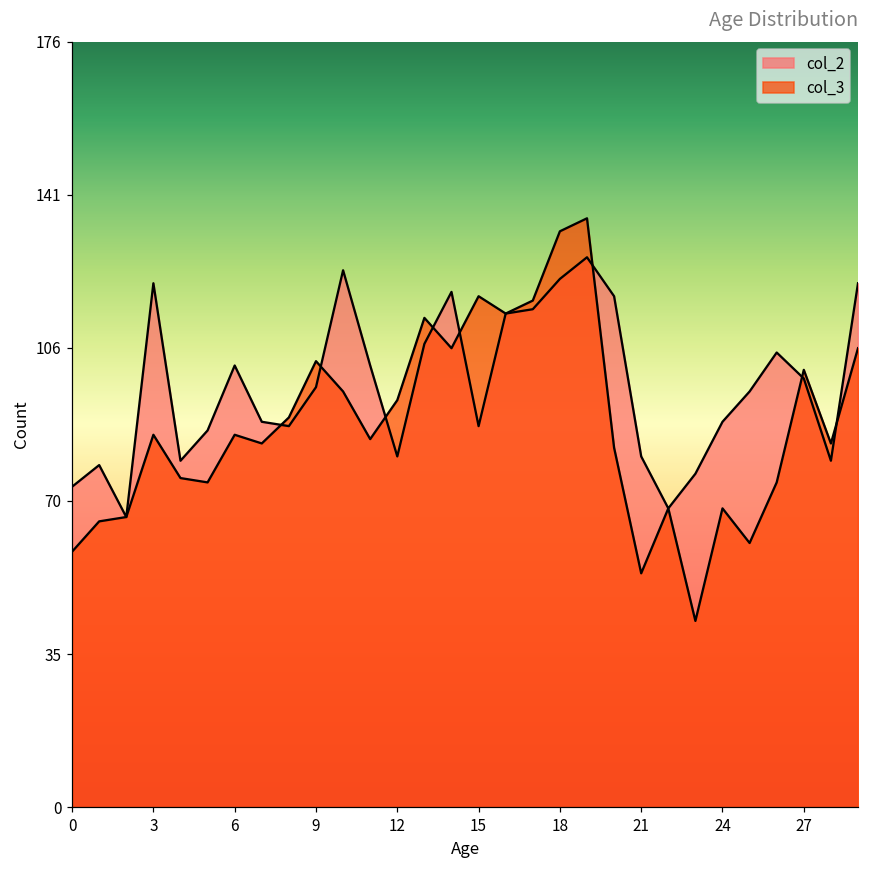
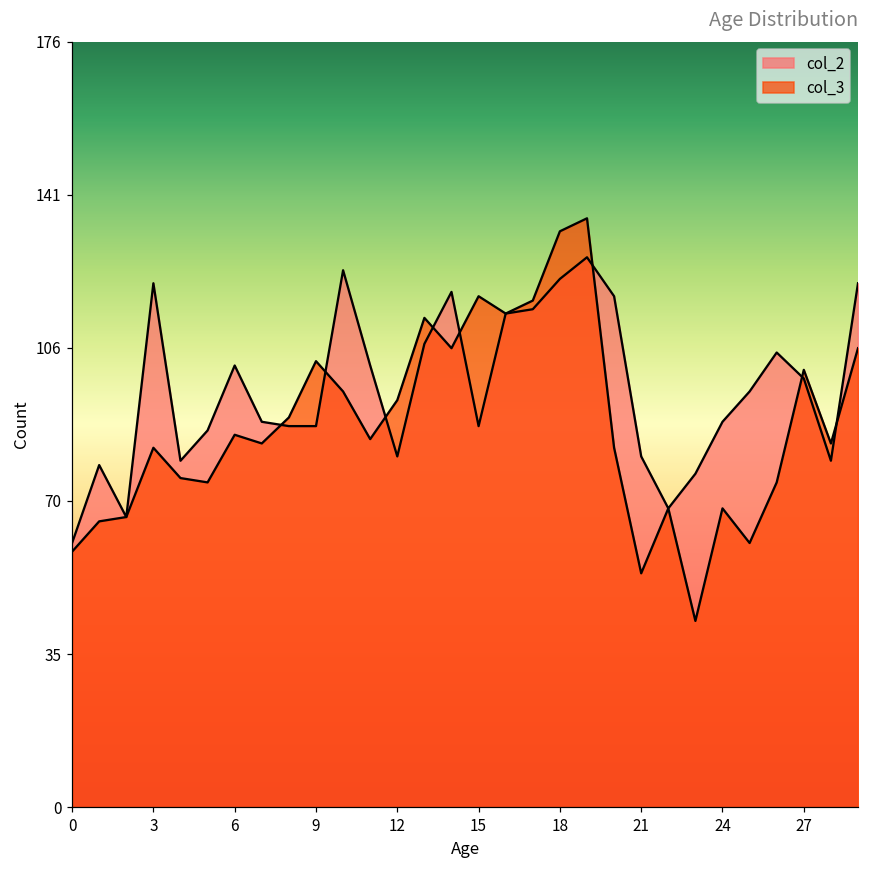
col_2, 0: 74 -> 61
col_3, 3: 86 -> 83
col_2, 9: 97 -> 88
